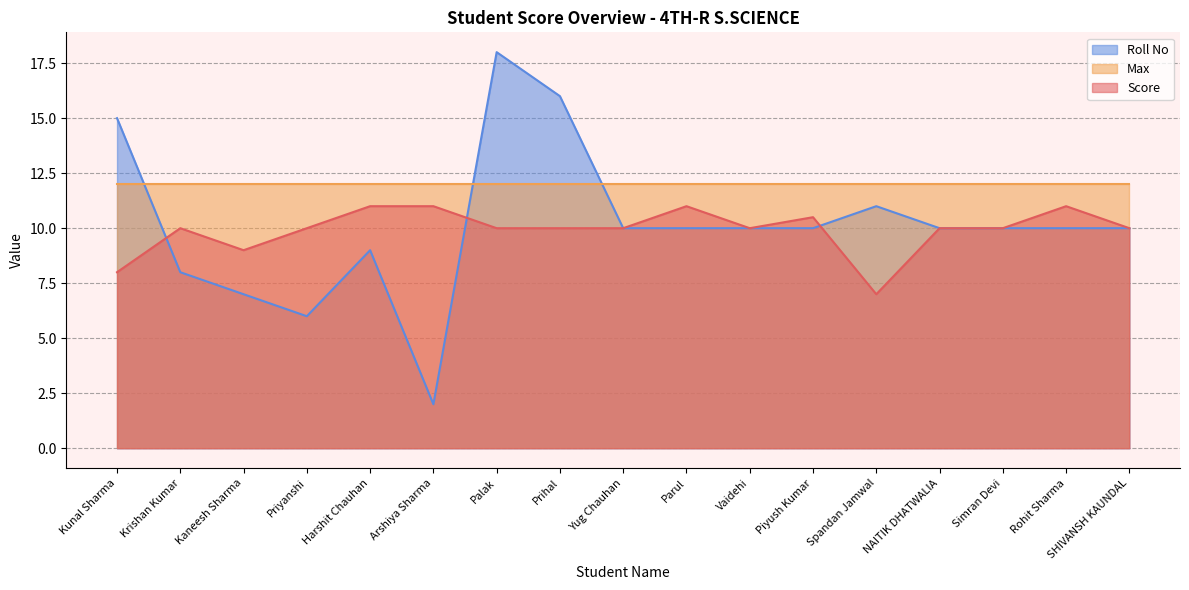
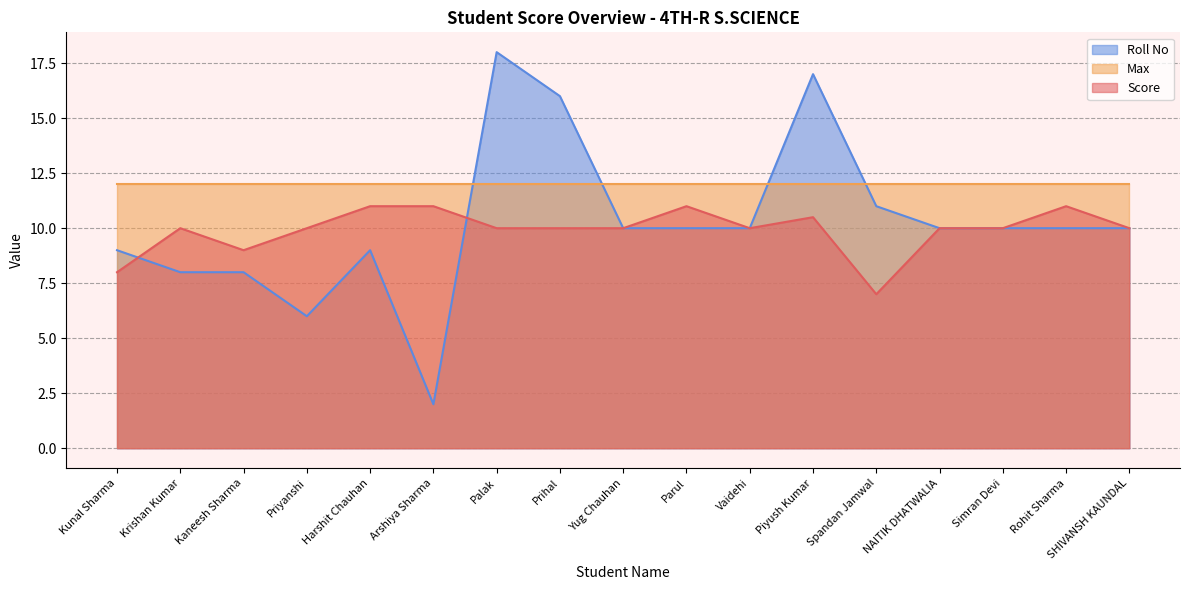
Roll No, Kunal Sharma: 15 -> 9
Roll No, Kaneesh Sharma: 7 -> 8
Roll No, Piyush Kumar: 10 -> 17
